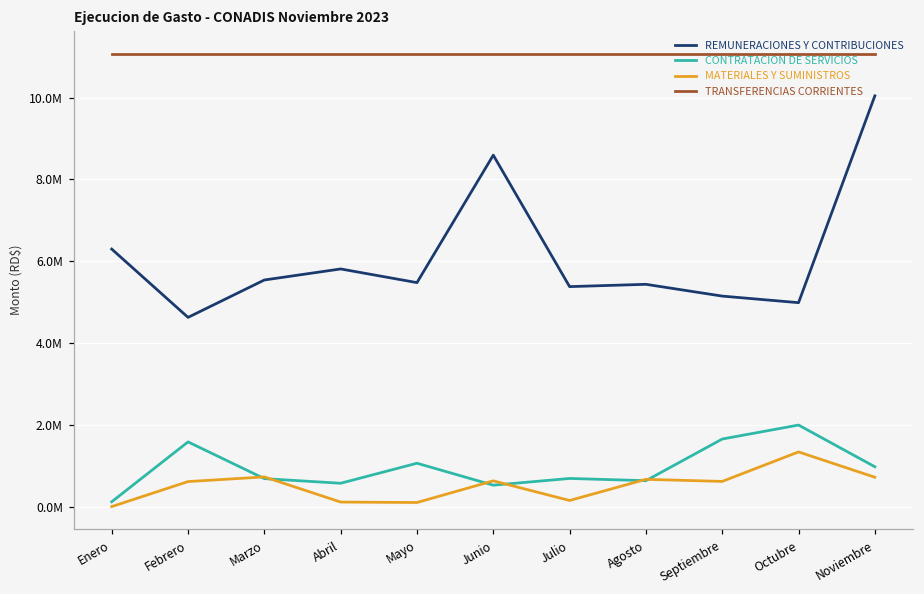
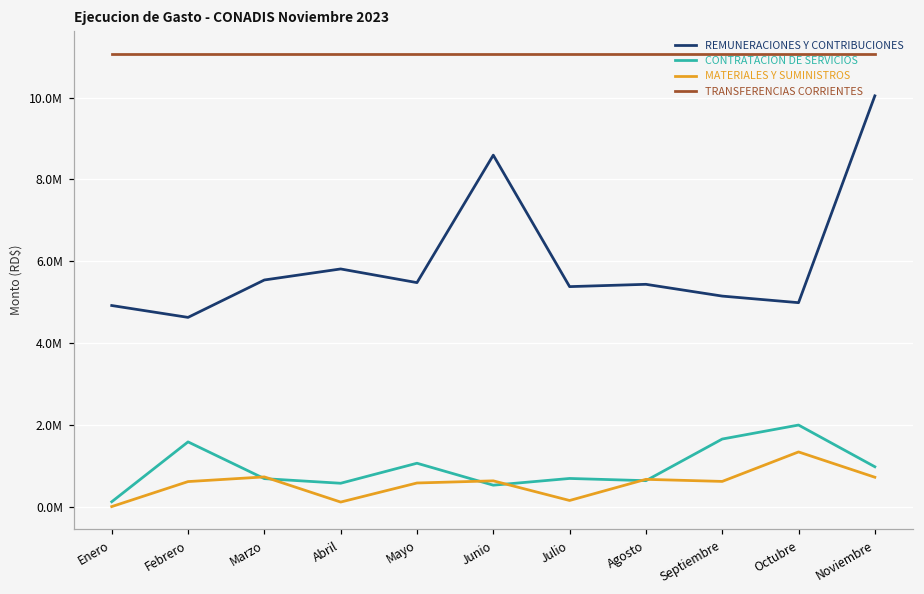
REMUNERACIONES Y CONTRIBUCIONES, Enero: 6300000 -> 4900000
MATERIALES Y SUMINISTROS, Mayo: 100000 -> 600000
